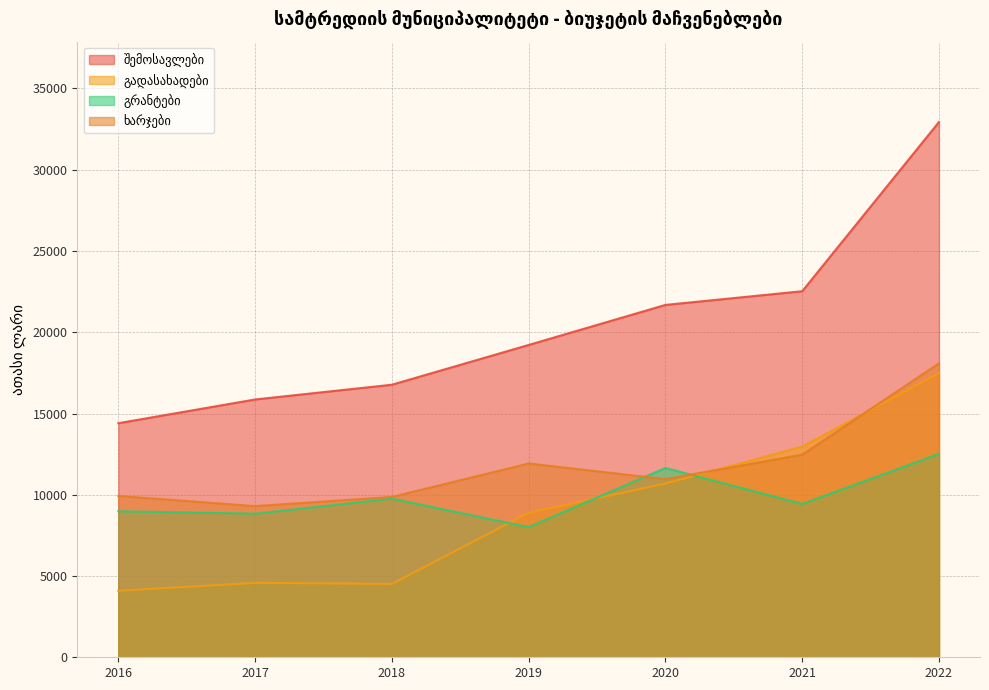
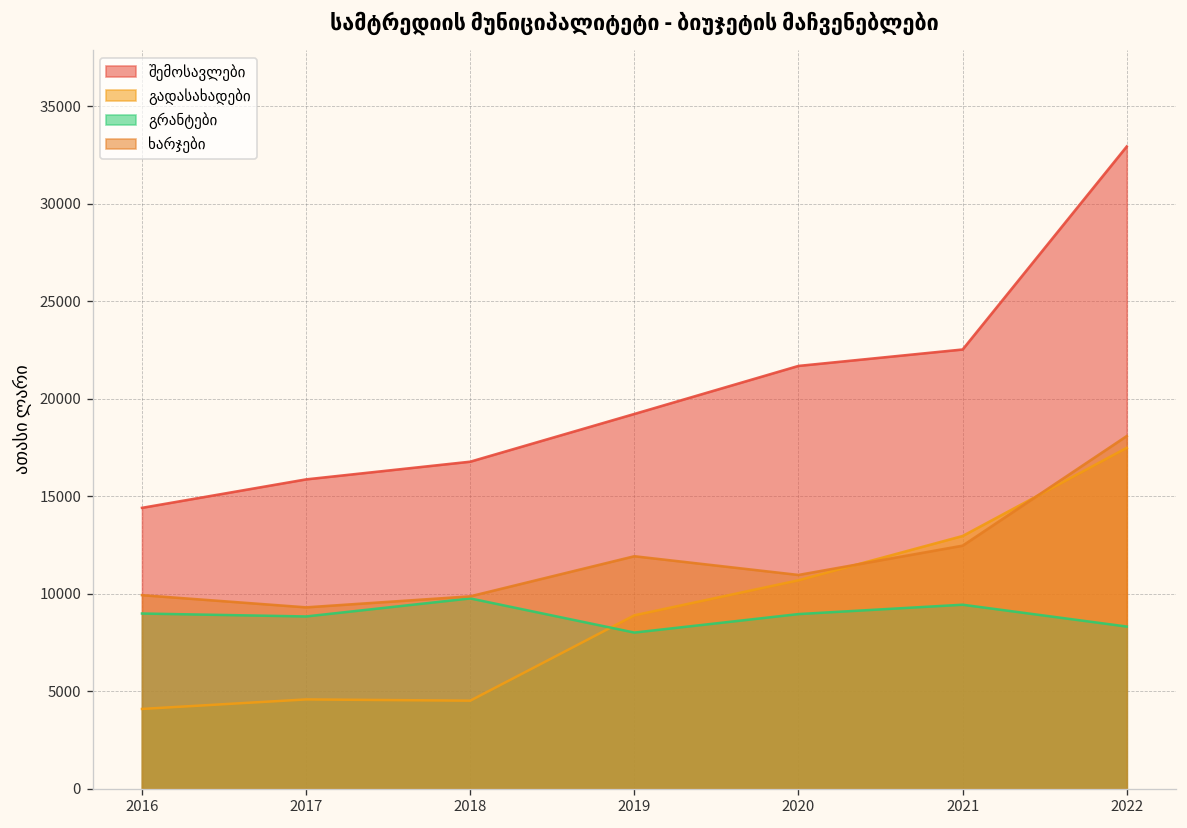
გრანტები, 2020: 11600 -> 9000
გრანტები, 2022: 12500 -> 8300
